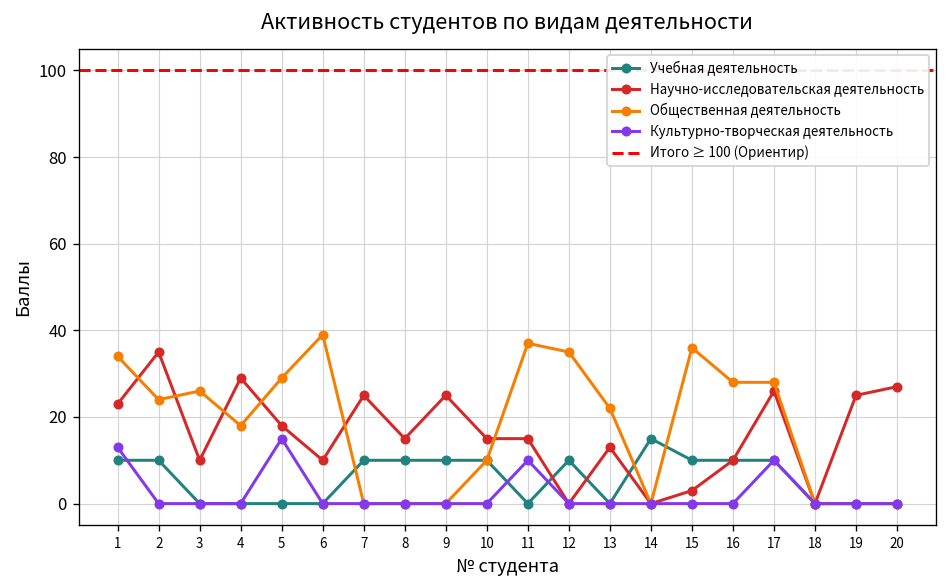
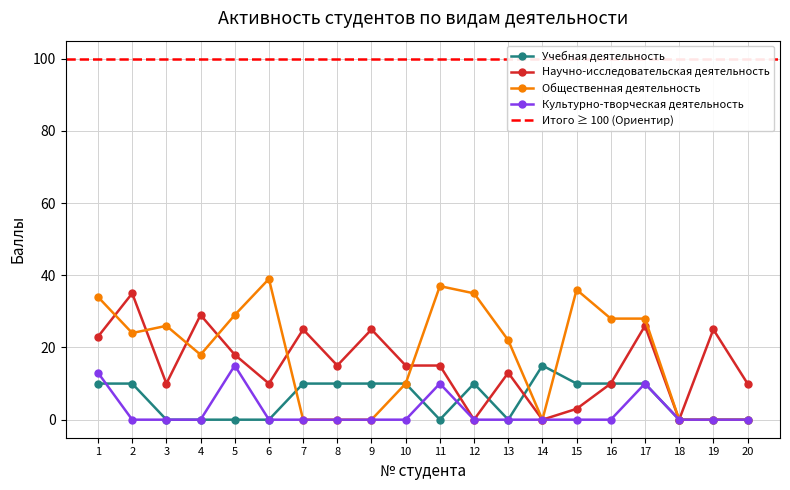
Научно-исследовательская деятельность, 20: 27 -> 10
